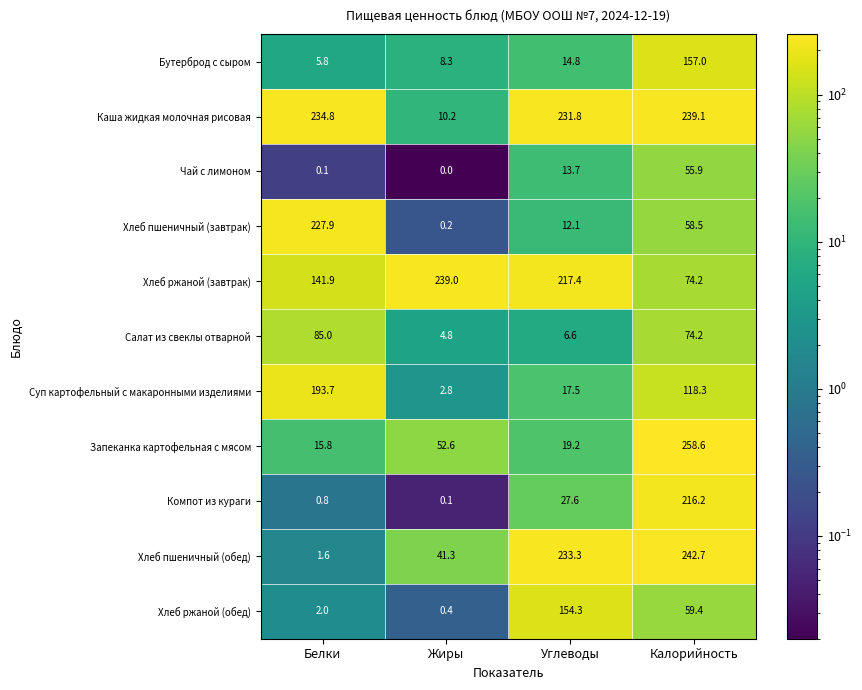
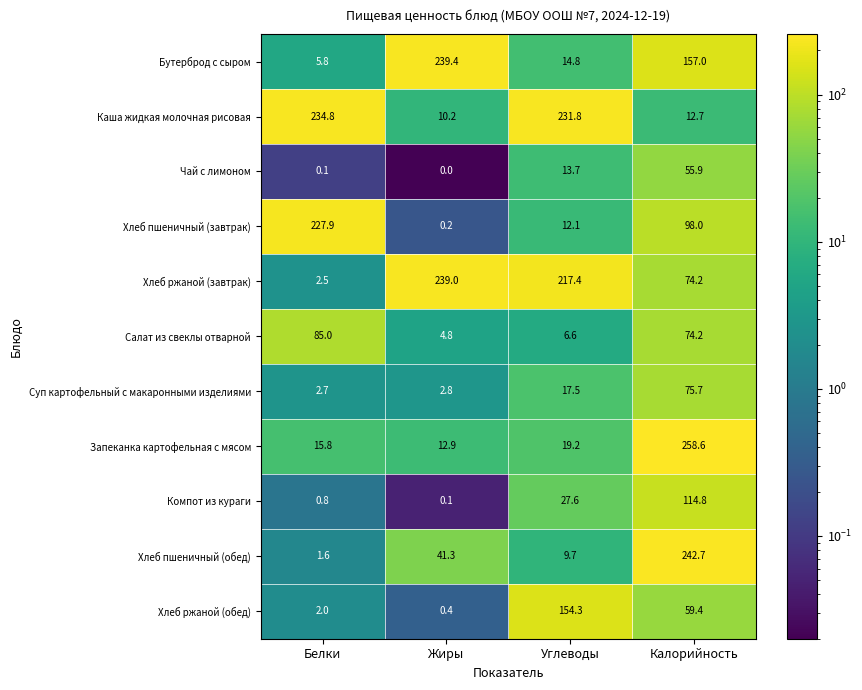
Бутерброд с сыром, Жиры: 8.3 -> 239.4
Каша жидкая молочная рисовая, Калорийность: 239.1 -> 12.7
Хлеб пшеничный (завтрак), Калорийность: 58.5 -> 98.0
Хлеб ржаной (завтрак), Белки: 141.9 -> 2.5
Суп картофельный с макаронными изделиями, Белки: 193.7 -> 2.7
Суп картофельный с макаронными изделиями, Калорийность: 118.3 -> 75.7
Запеканка картофельная с мясом, Жиры: 52.6 -> 12.9
Компот из кураги, Калорийность: 216.2 -> 114.8
Хлеб пшеничный (обед), Углеводы: 233.3 -> 9.7
